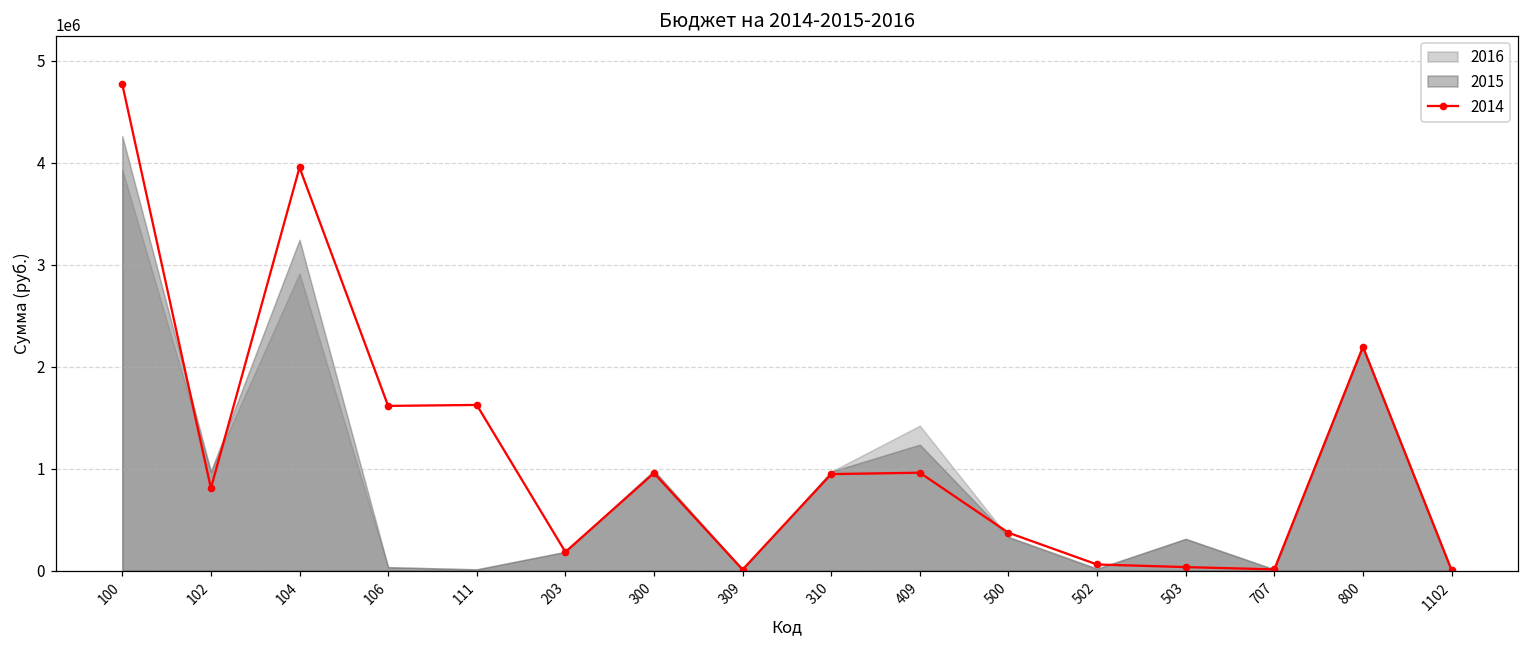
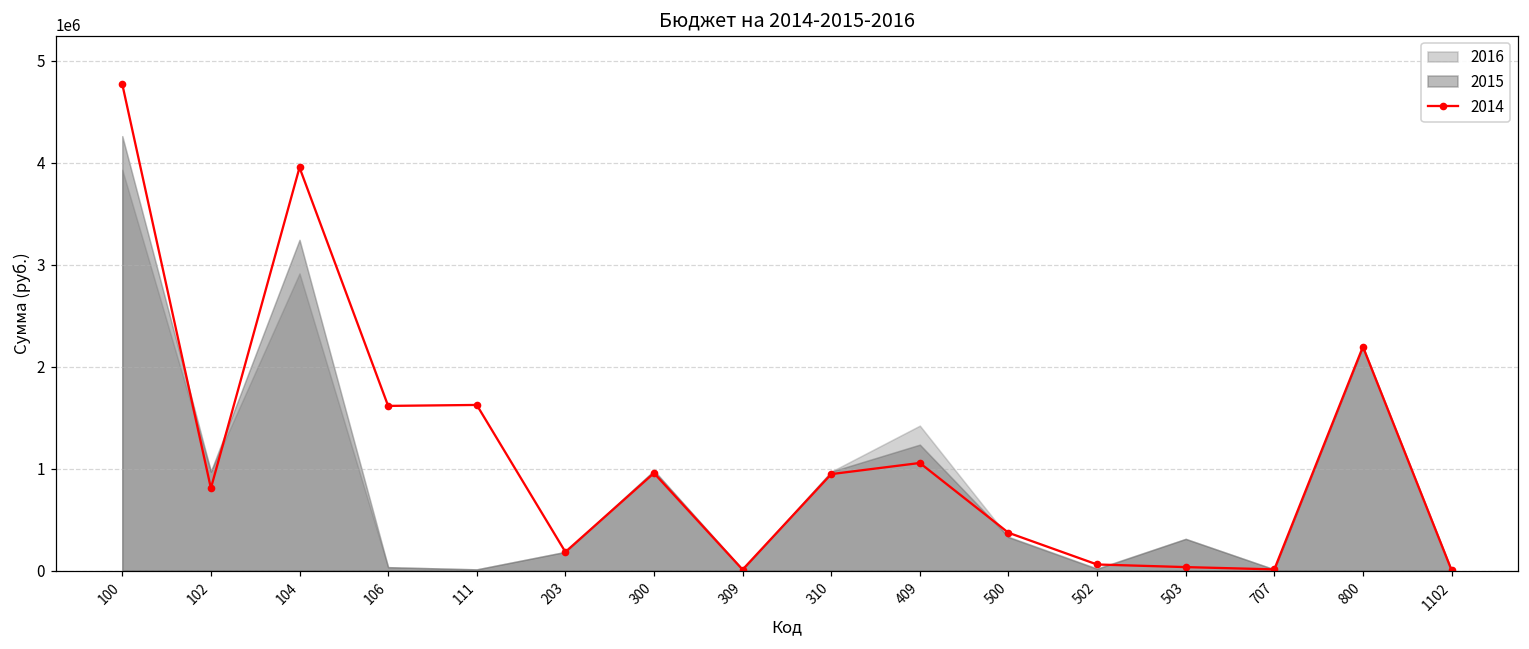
2014, 409: 1000000 -> 1100000
